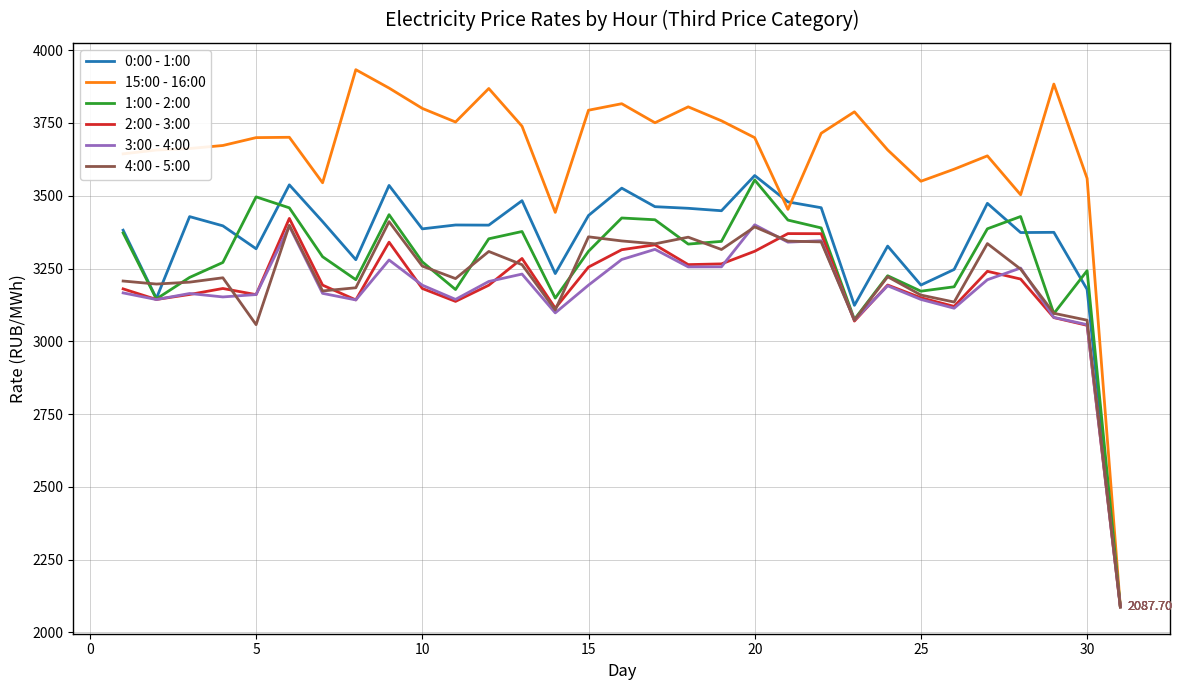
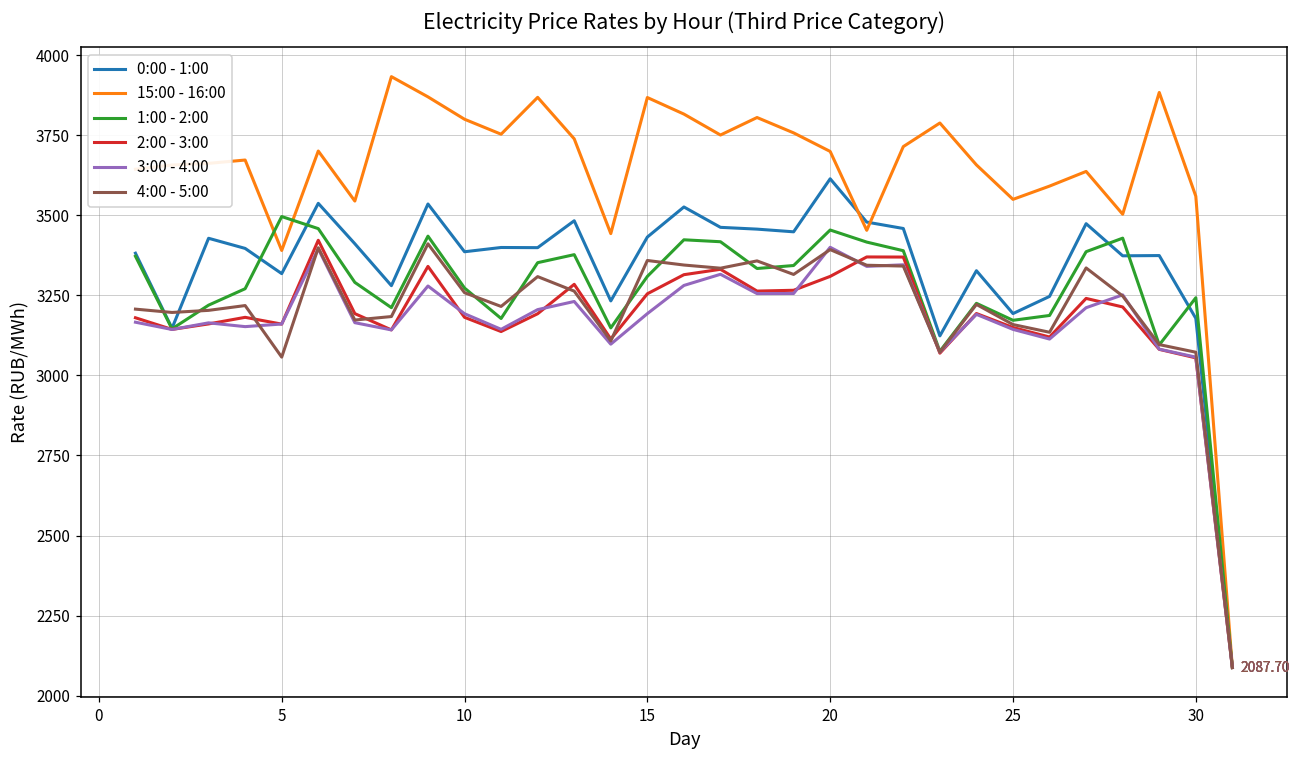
15:00 - 16:00, 5: 3700 -> 3390
15:00 - 16:00, 15: 3790 -> 3870
0:00 - 1:00, 20: 3570 -> 3610
1:00 - 2:00, 20: 3550 -> 3450
